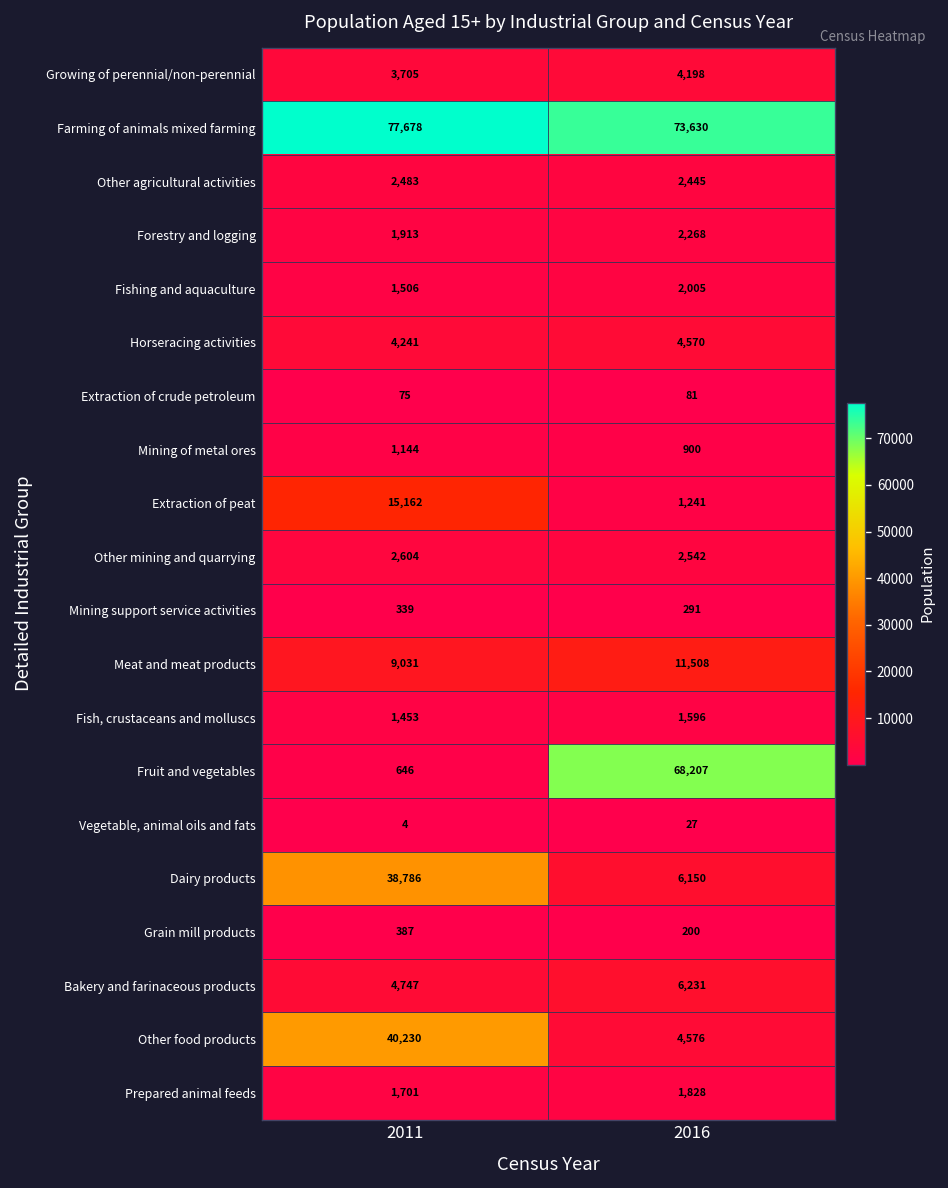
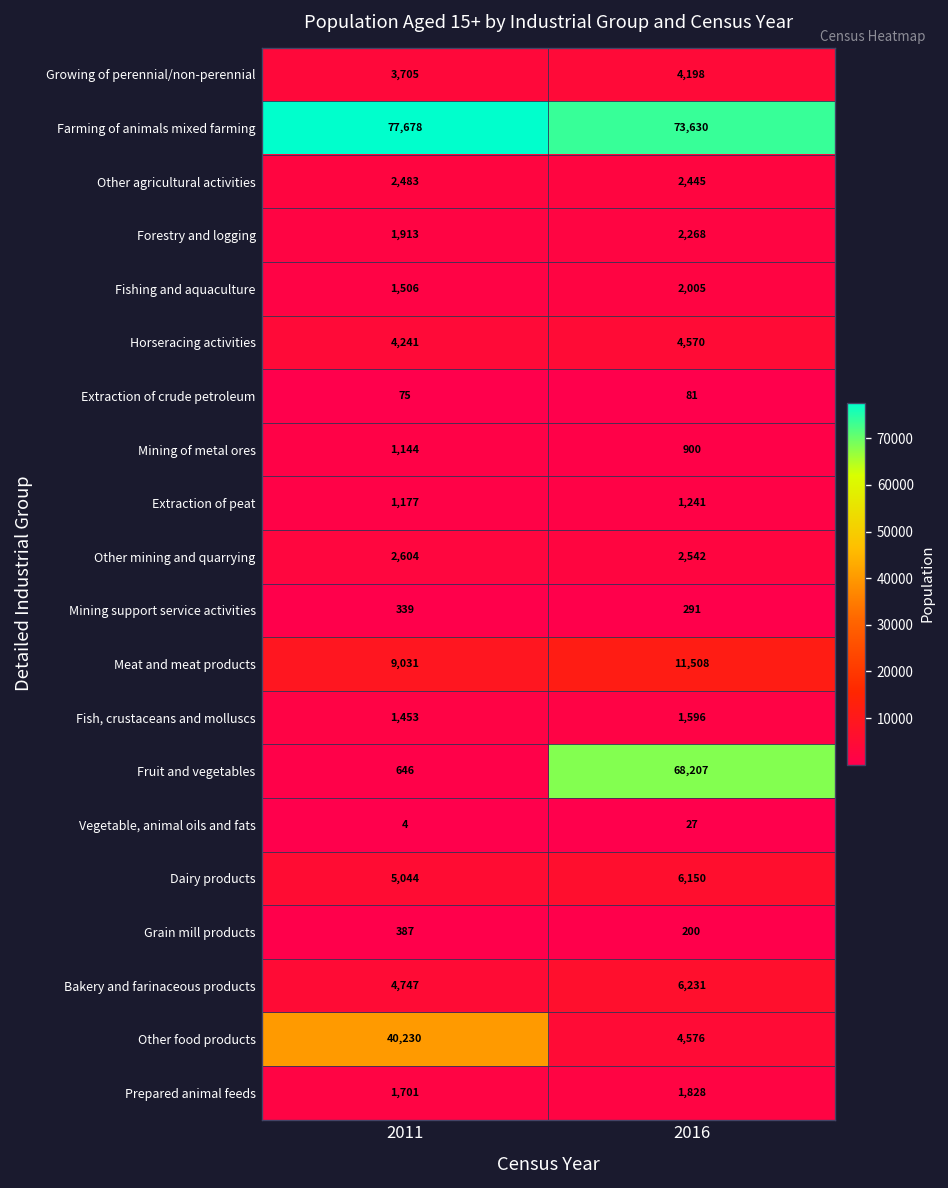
Extraction of peat, 2011: 15,162 -> 1,177
Dairy products, 2011: 38,786 -> 5,044
